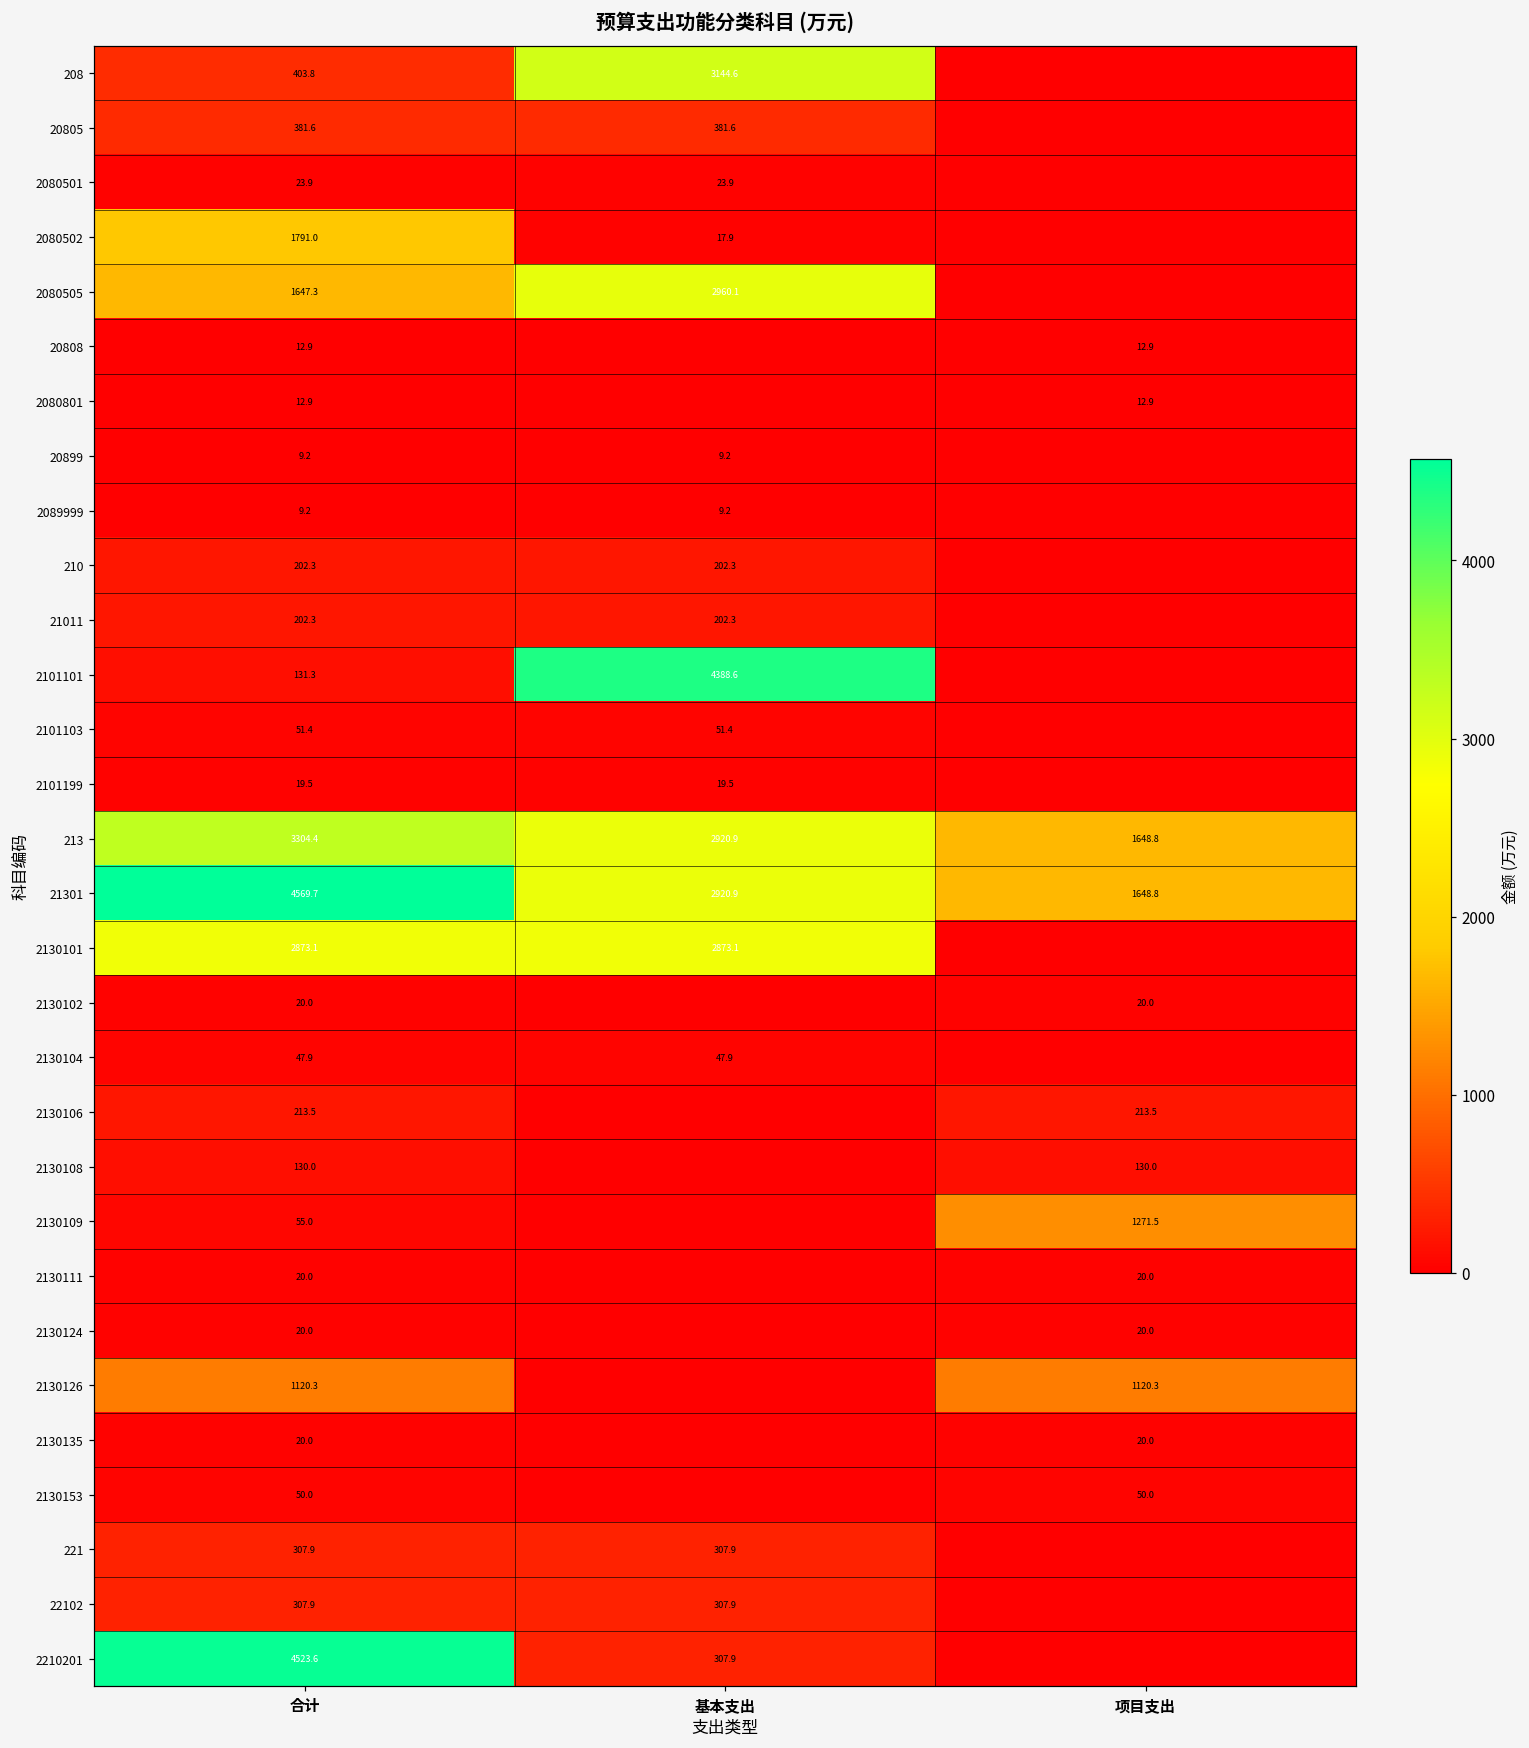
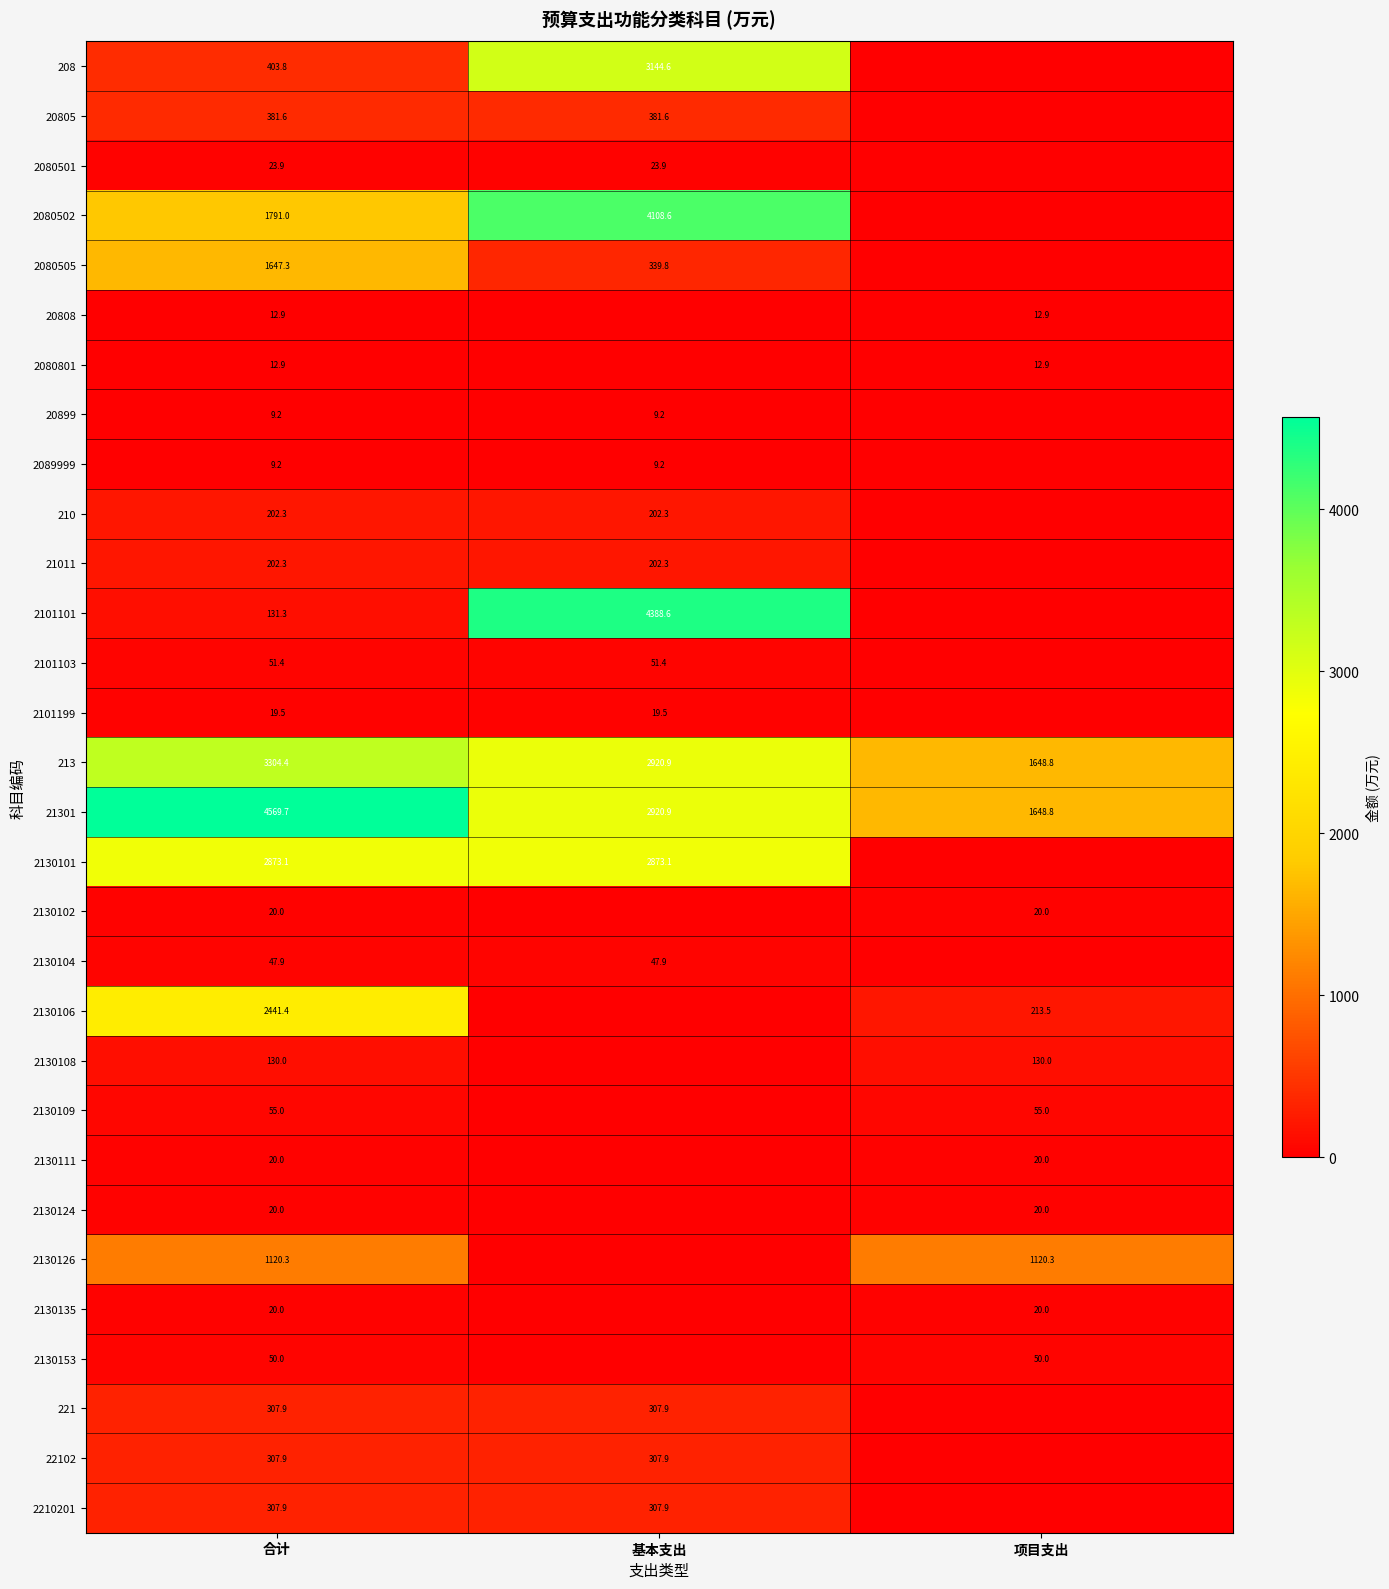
2080502, 基本支出: 17.9 -> 4108.6
2080505, 基本支出: 2960.1 -> 339.8
2130106, 合计: 213.5 -> 2441.4
2130109, 项目支出: 1271.5 -> 55.0
2210201, 合计: 4523.6 -> 307.9
